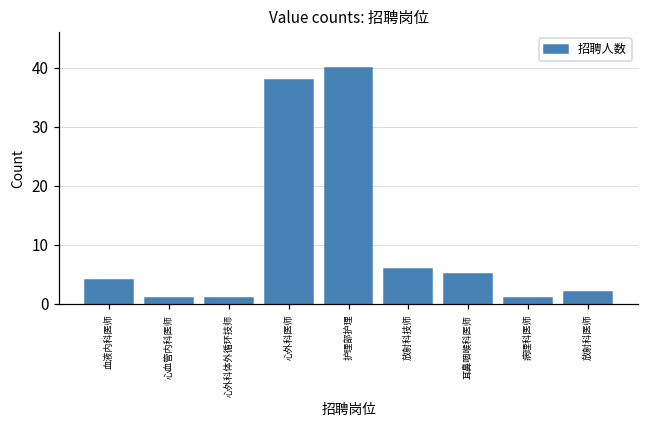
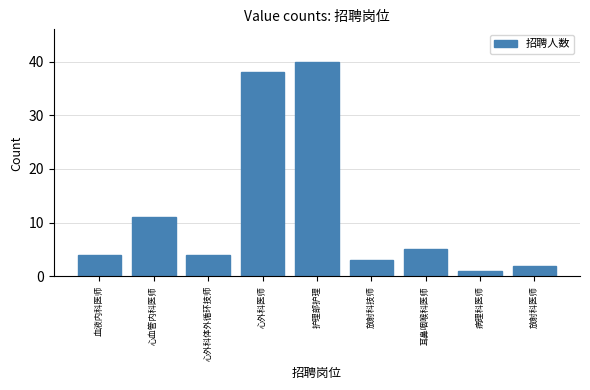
心血管内科医师: 1 -> 11
心外科体外循环技师: 1 -> 4
放射科技师: 6 -> 3
